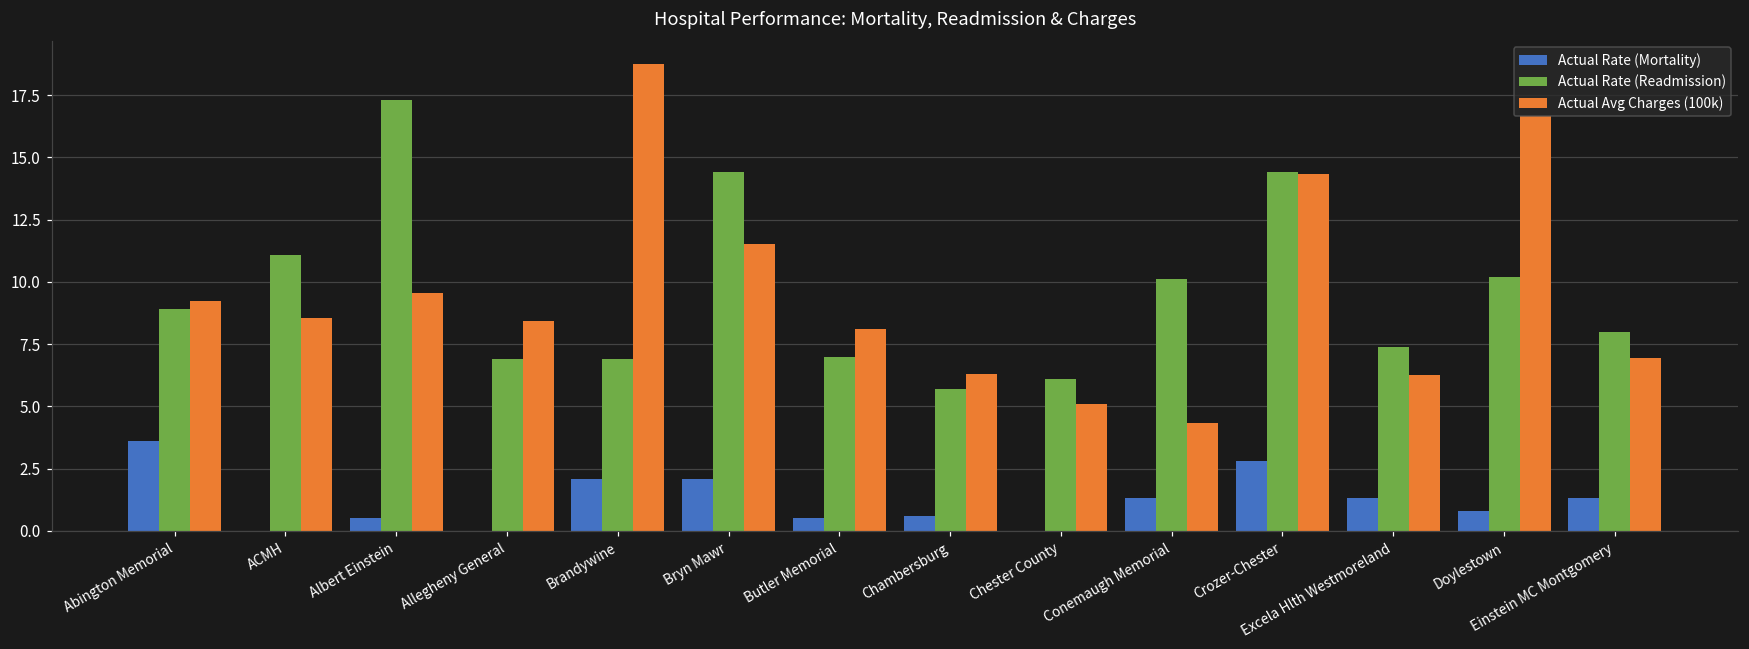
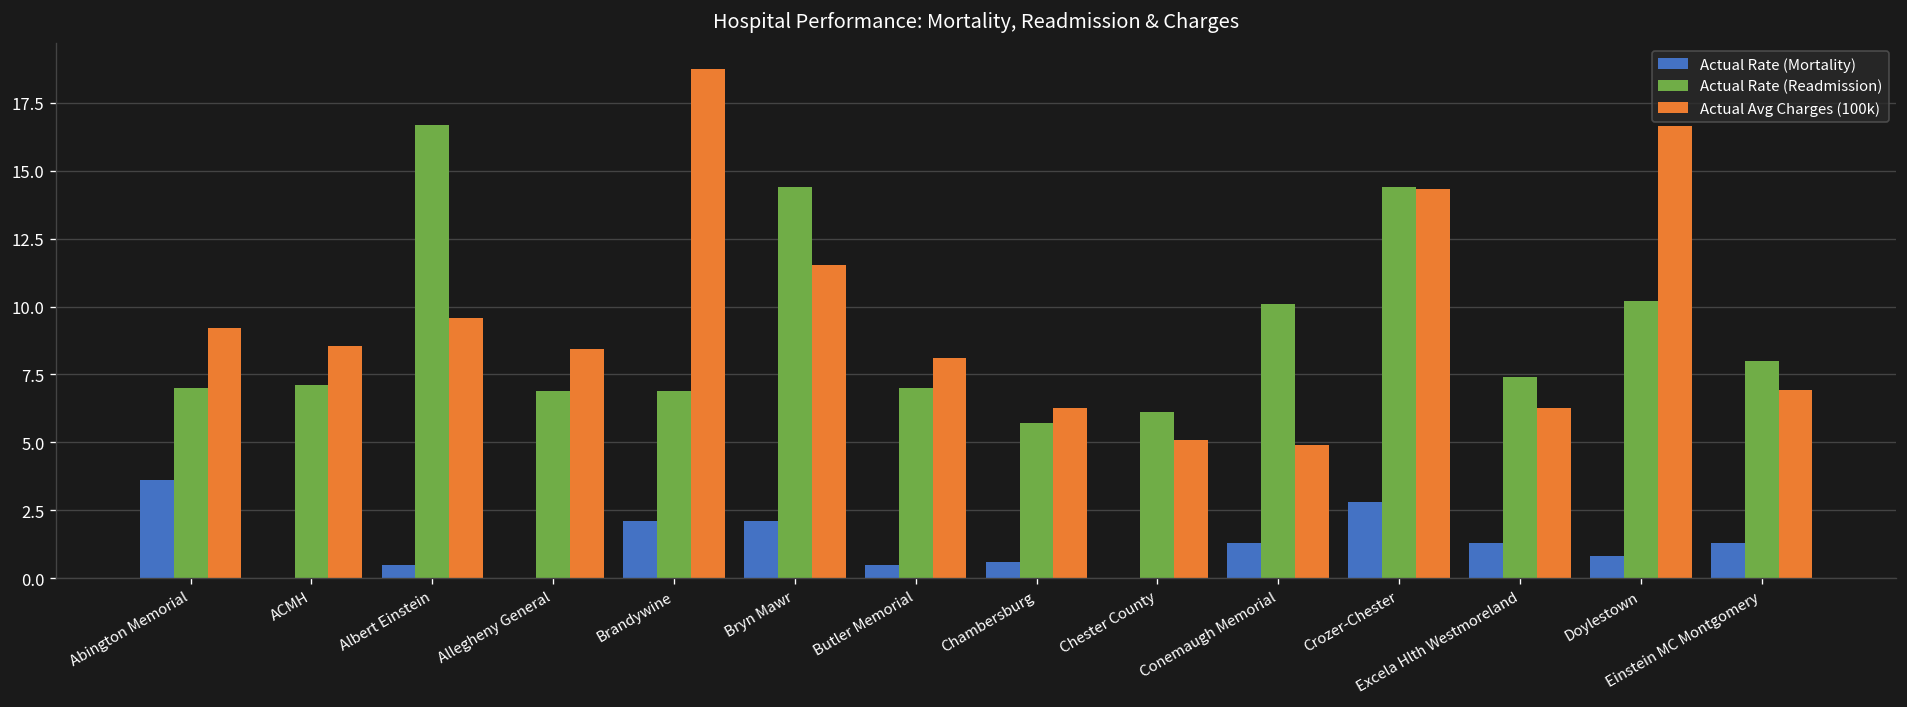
Actual Rate (Readmission), Abington Memorial: 8.9 -> 7.0
Actual Rate (Readmission), ACMH: 11.1 -> 7.1
Actual Rate (Readmission), Albert Einstein: 17.3 -> 16.7
Actual Avg Charges (100k), Conemaugh Memorial: 4.3 -> 4.9
